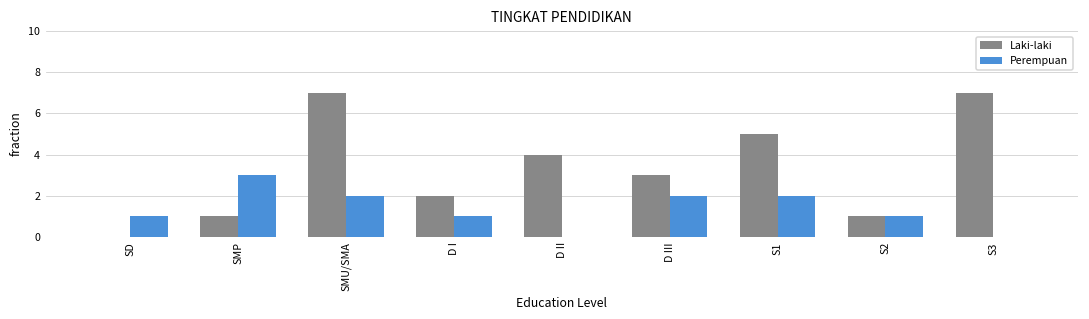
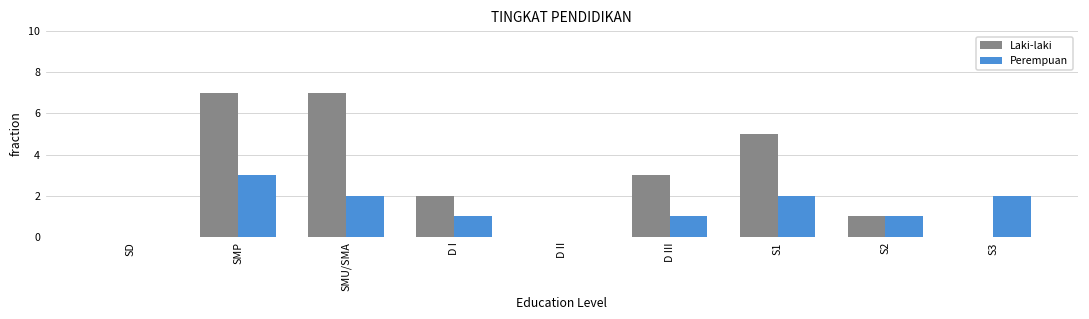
Perempuan, SD: 1 -> 0
Laki-laki, SMP: 1 -> 7
Laki-laki, D II: 4 -> 0
Perempuan, D III: 2 -> 1
Laki-laki, S3: 7 -> 0
Perempuan, S3: 0 -> 2
